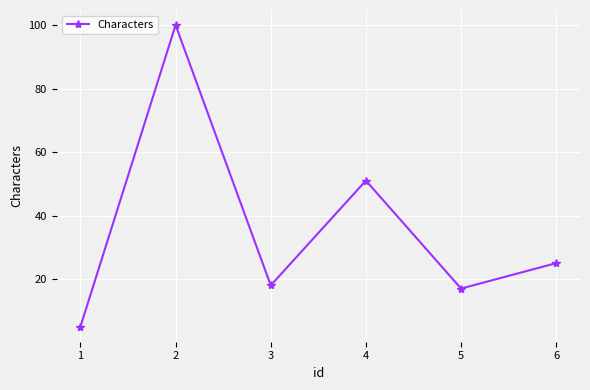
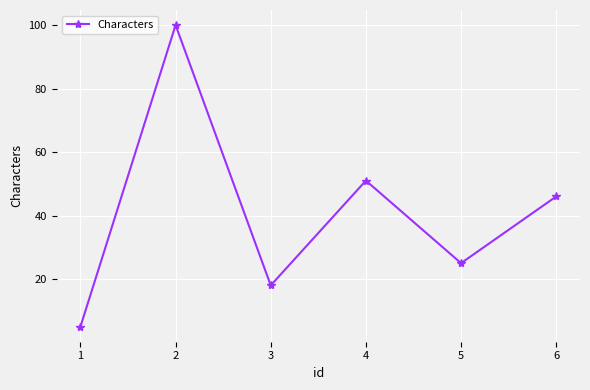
5: 17 -> 25
6: 25 -> 46
